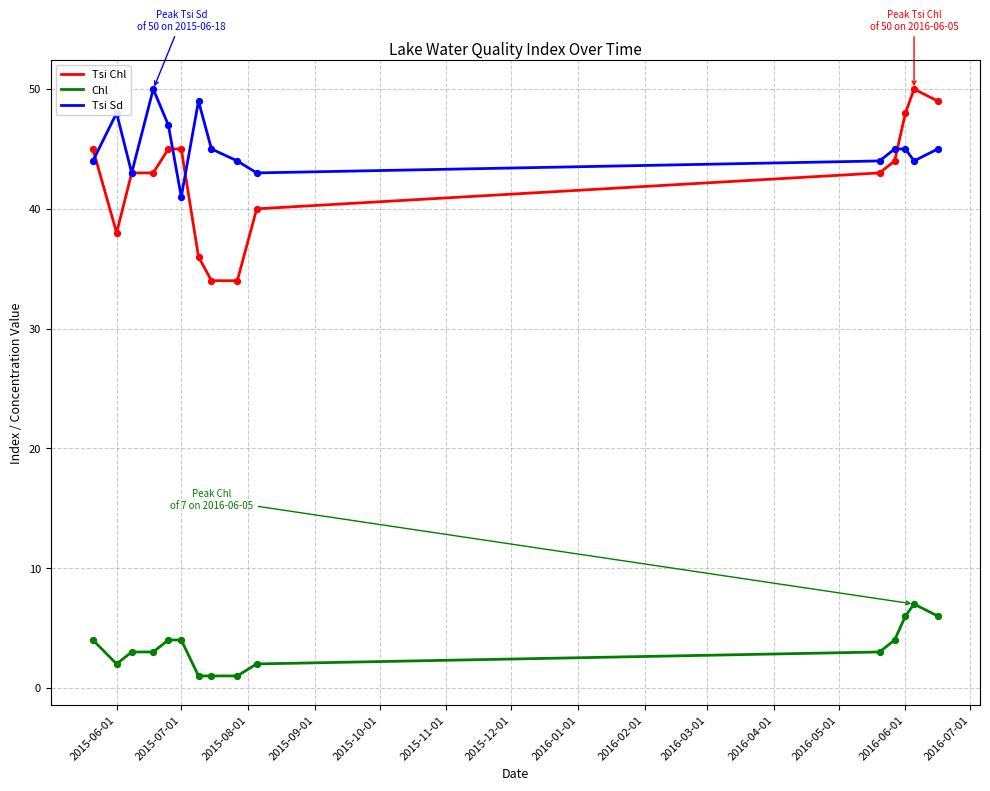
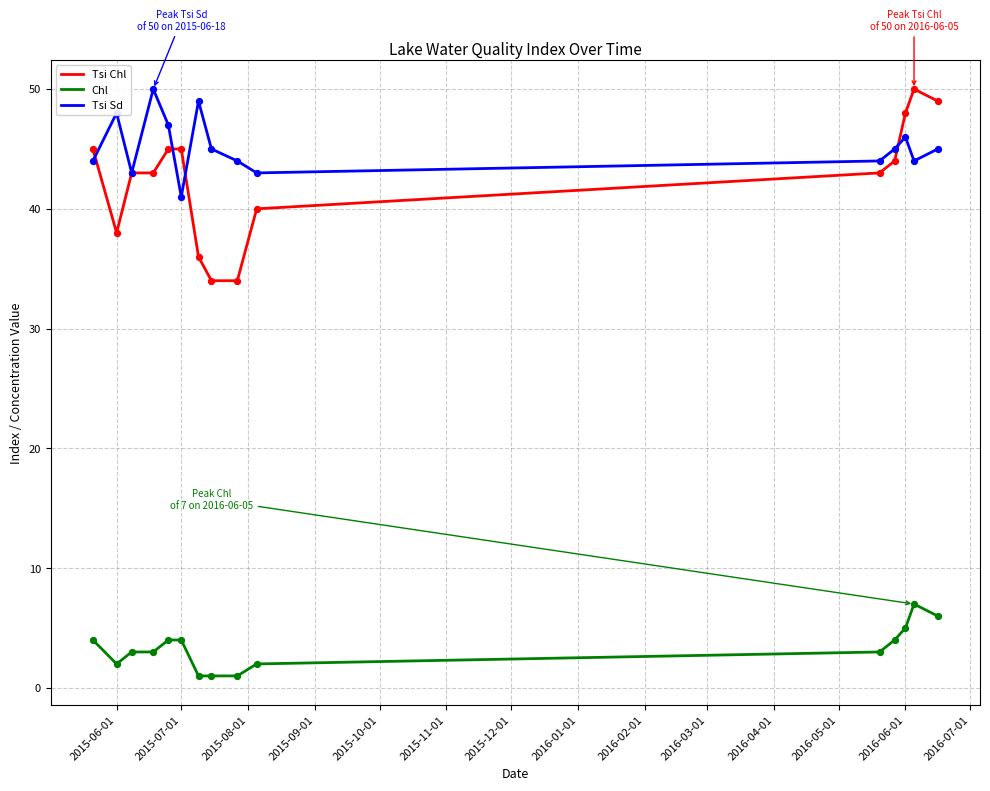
Chl, 2016-06-01: 6 -> 5
Tsi Sd, 2016-06-01: 45 -> 46
